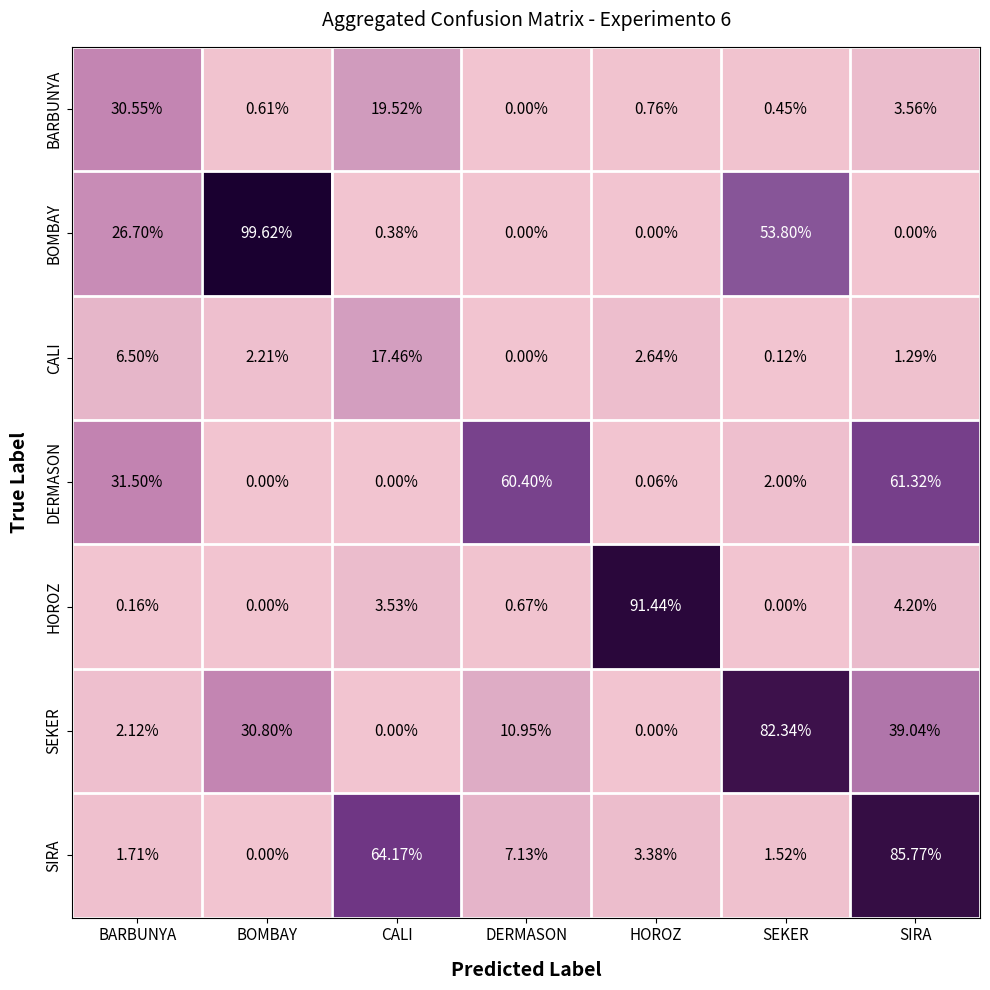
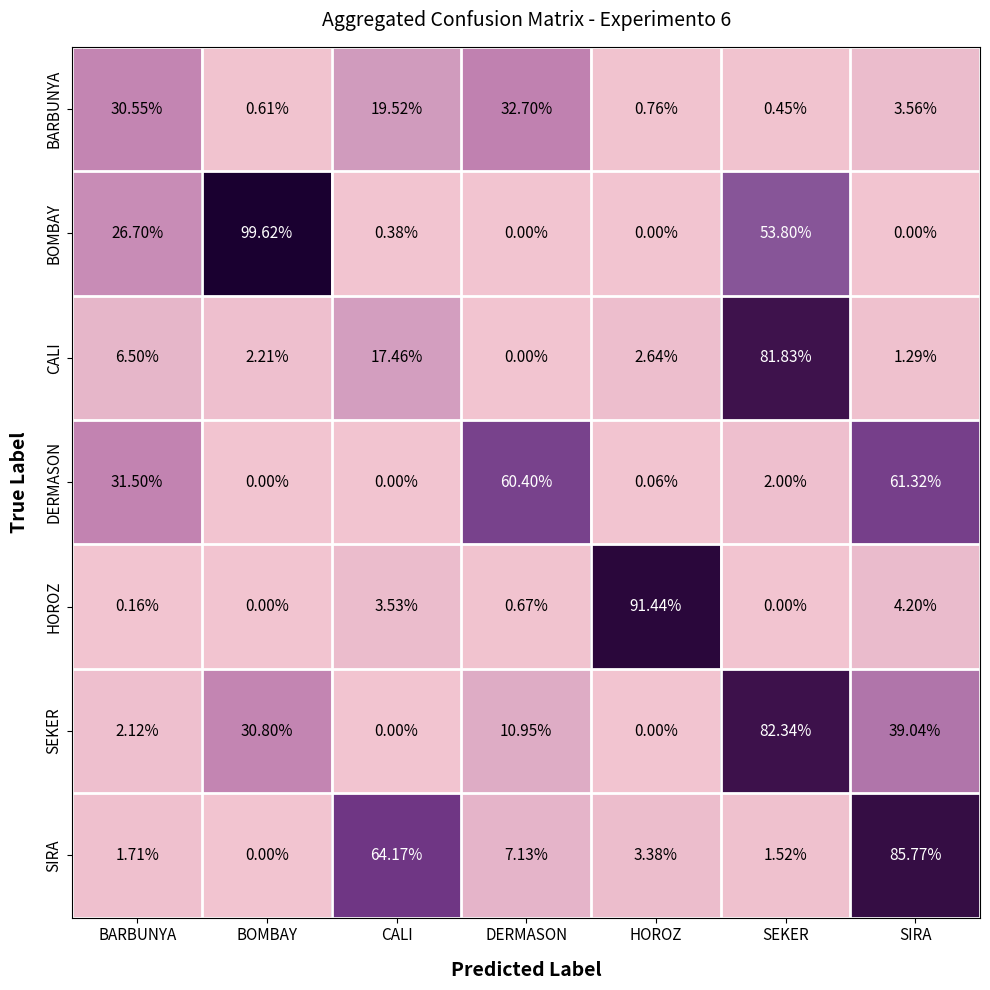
BARBUNYA, DERMASON: 0.00% -> 32.70%
CALI, SEKER: 0.12% -> 81.83%
